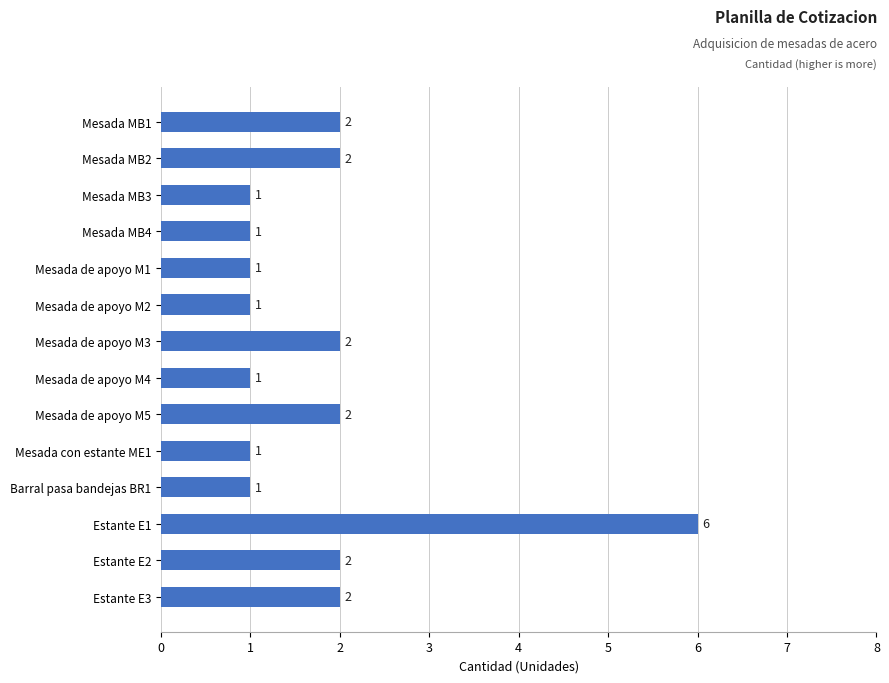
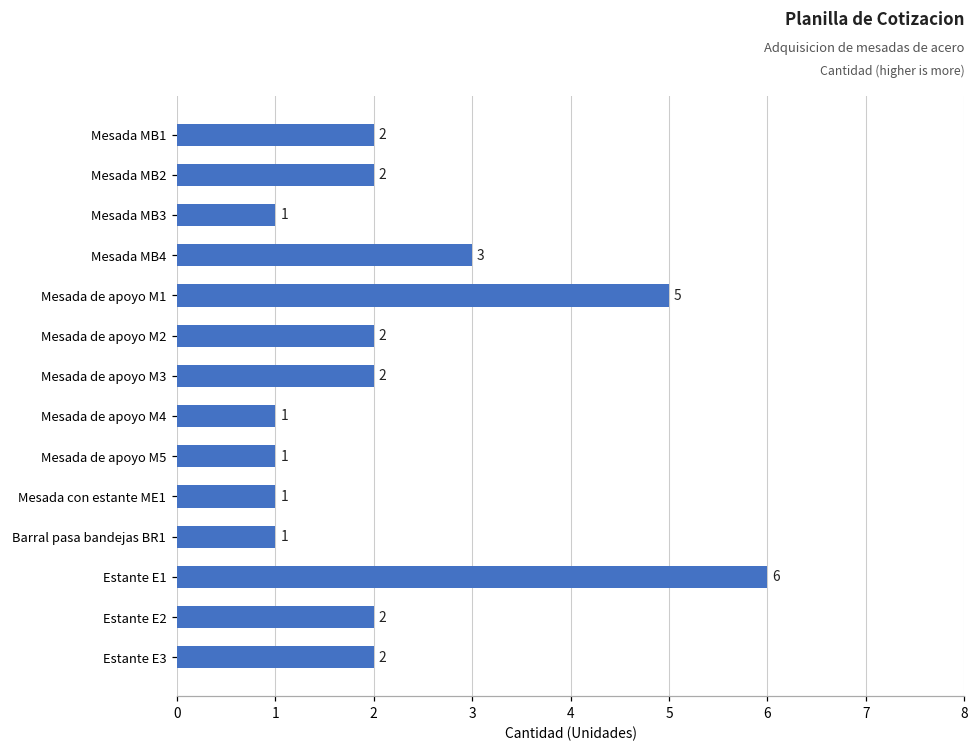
Mesada MB4: 1 -> 3
Mesada de apoyo M1: 1 -> 5
Mesada de apoyo M2: 1 -> 2
Mesada de apoyo M5: 2 -> 1
